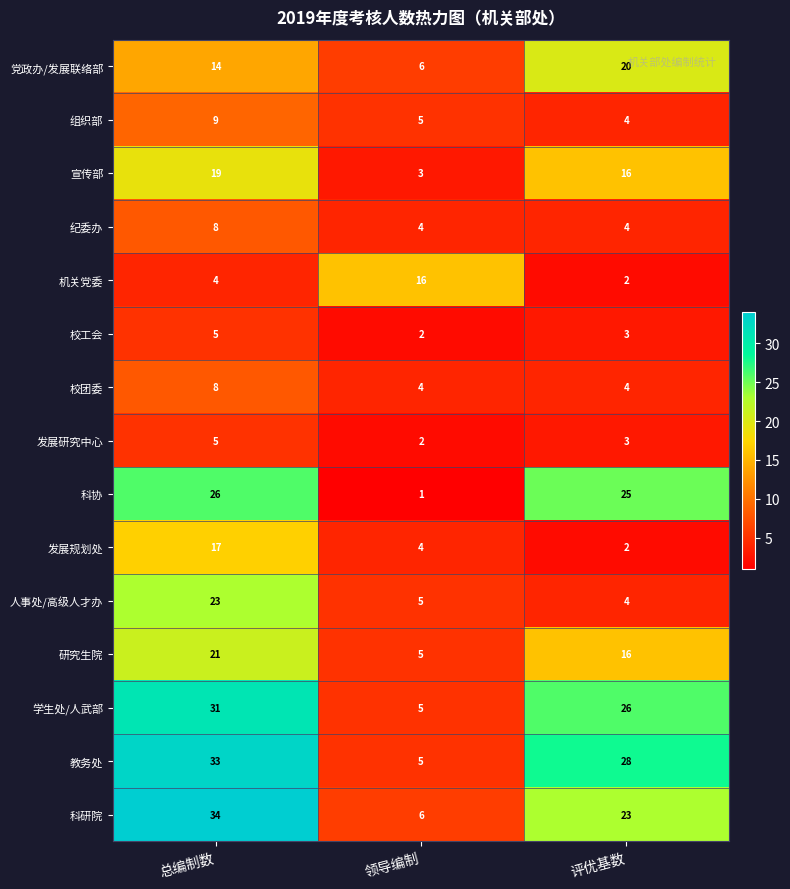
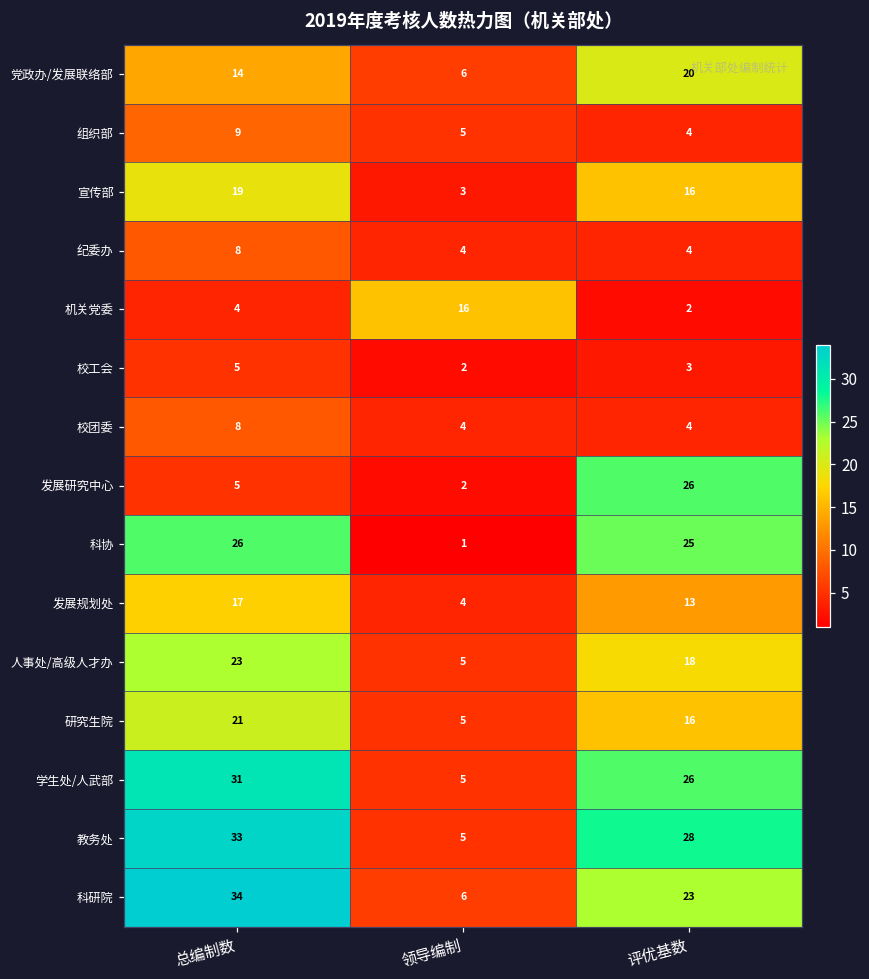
发展研究中心, 评优基数: 3 -> 26
发展规划处, 评优基数: 2 -> 13
人事处/高级人才办, 评优基数: 4 -> 18
